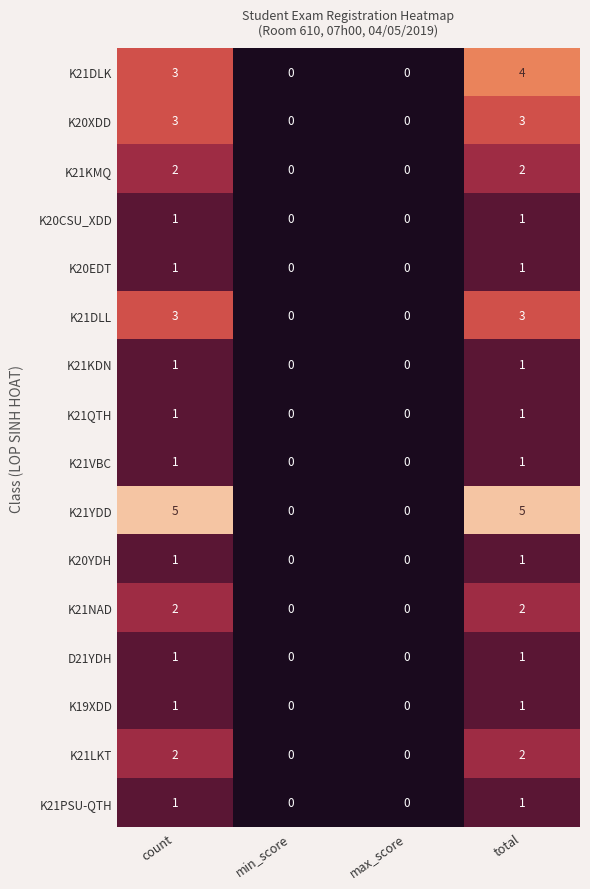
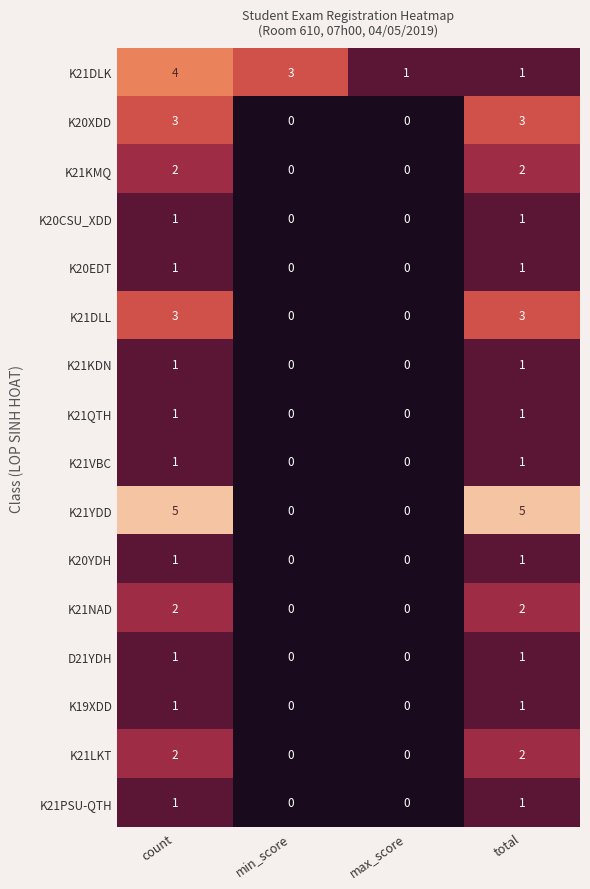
K21DLK, count: 3 -> 4
K21DLK, min_score: 0 -> 3
K21DLK, max_score: 0 -> 1
K21DLK, total: 4 -> 1
